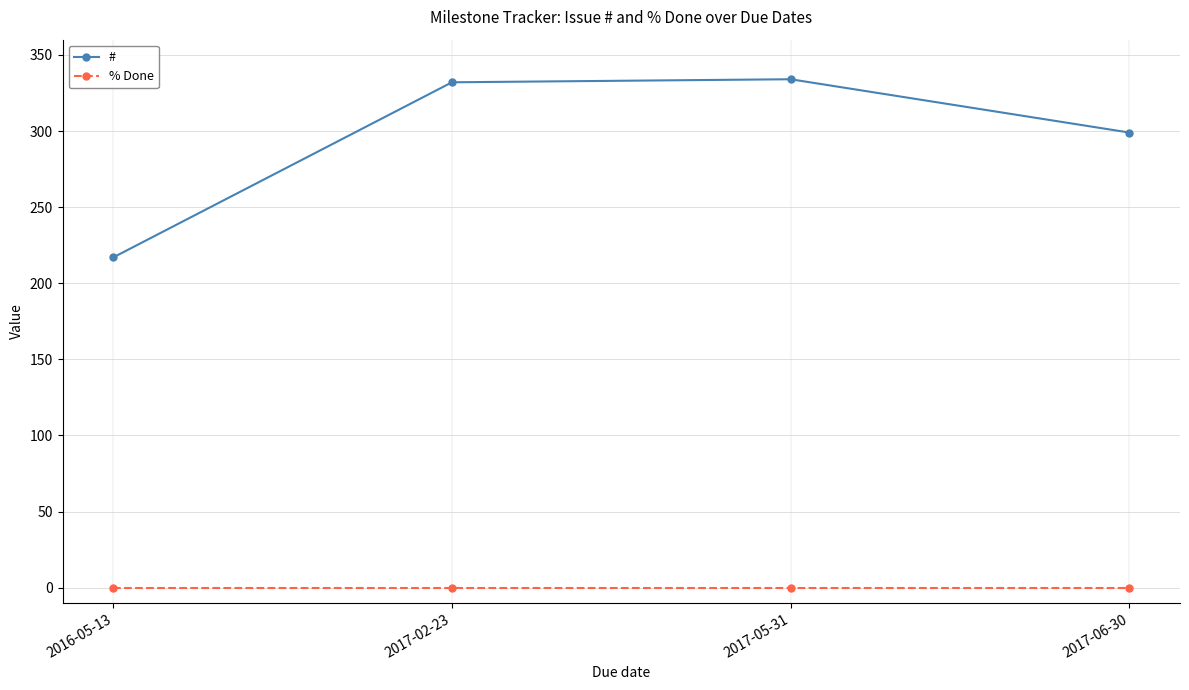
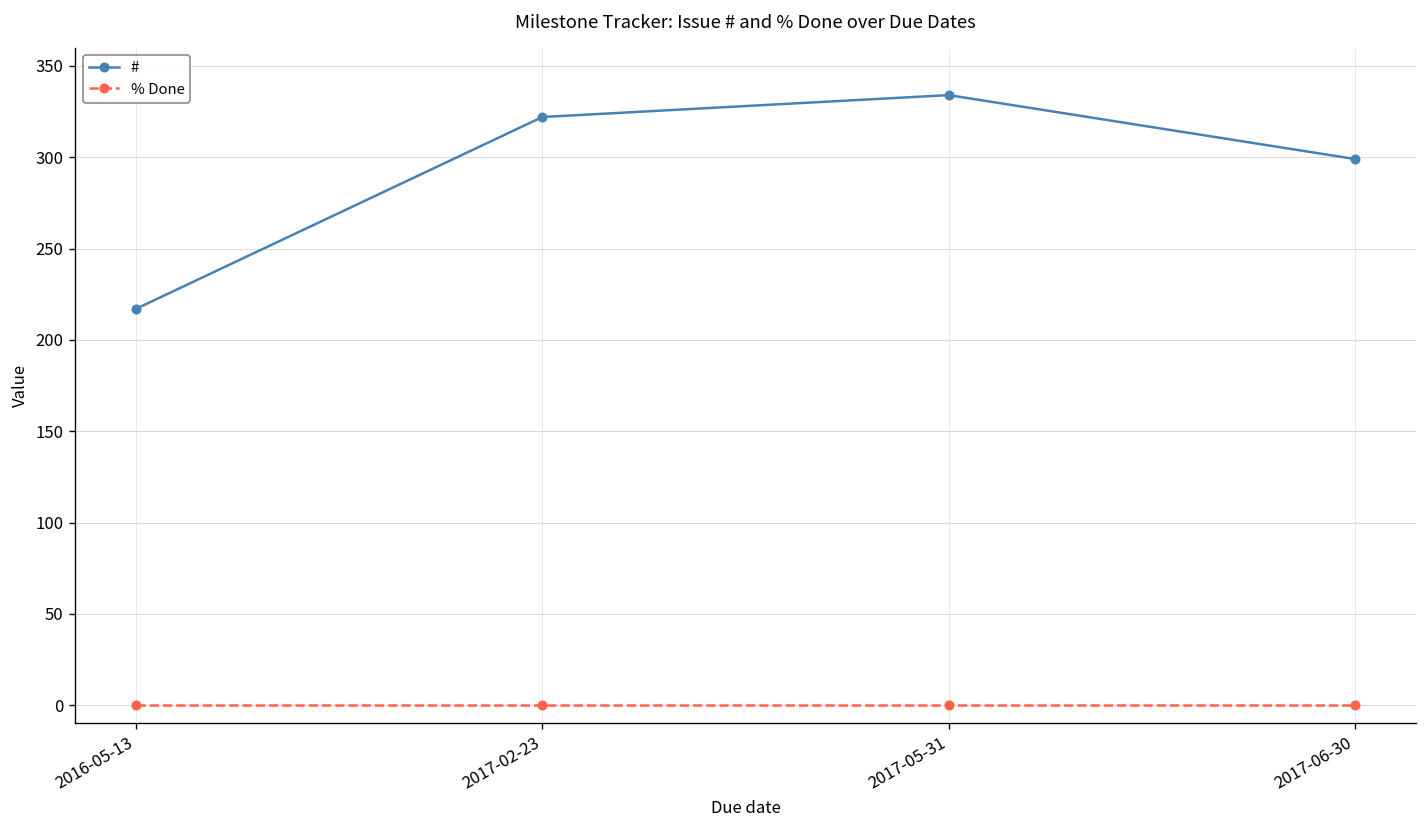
#, 2017-02-23: 332 -> 322
